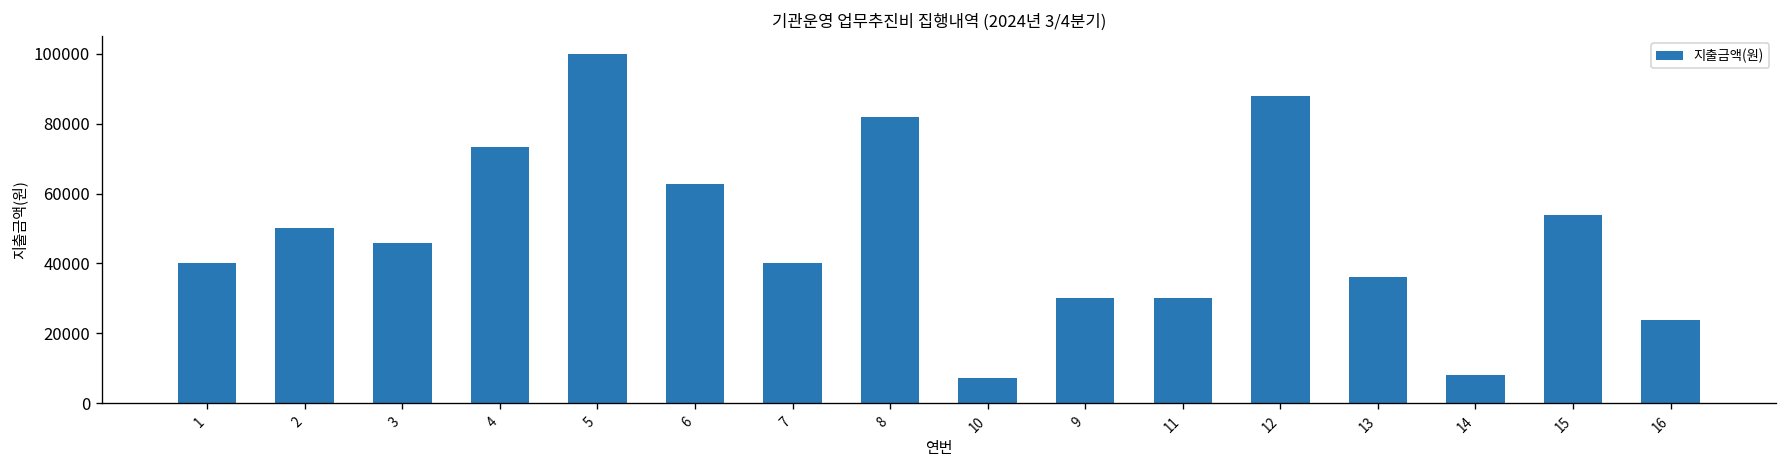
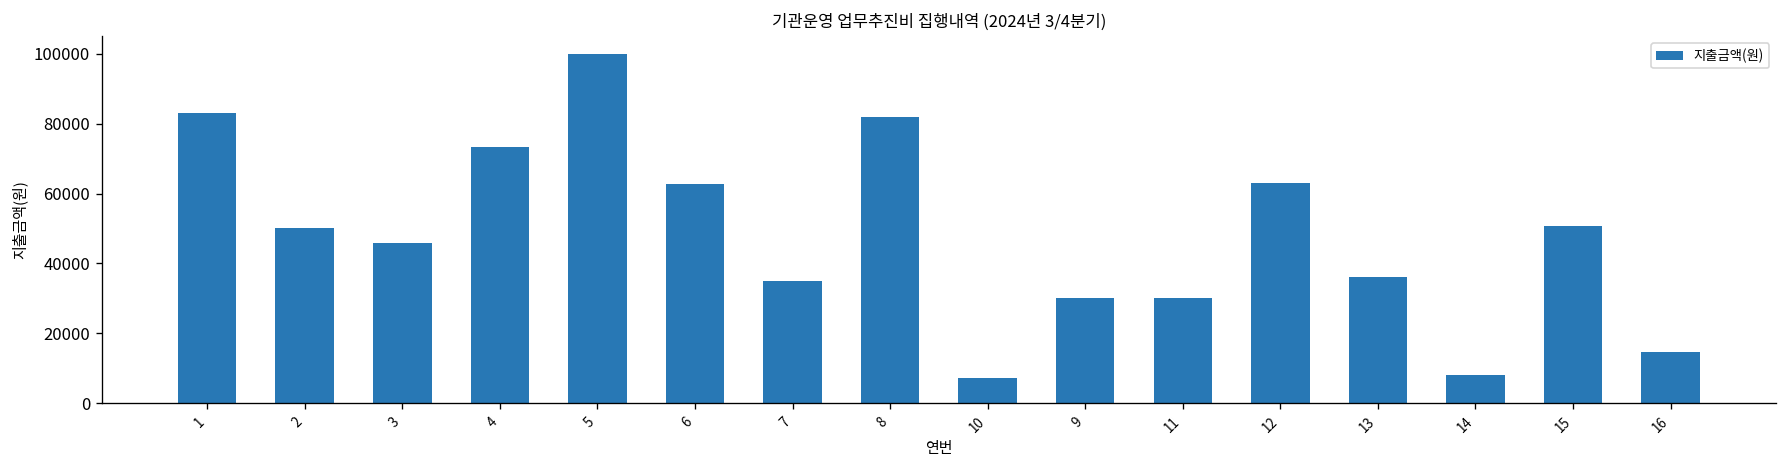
1: 40000 -> 83000
7: 40000 -> 35000
12: 88000 -> 63000
15: 54000 -> 51000
16: 24000 -> 15000
